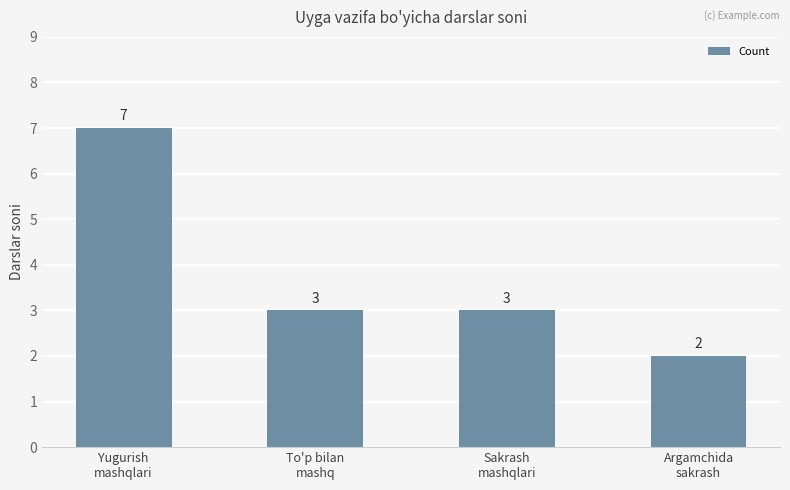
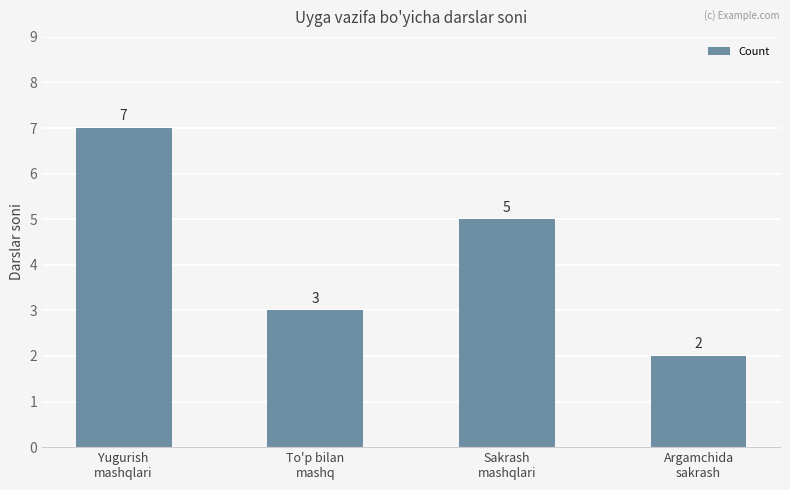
Sakrash mashqlari: 3 -> 5
